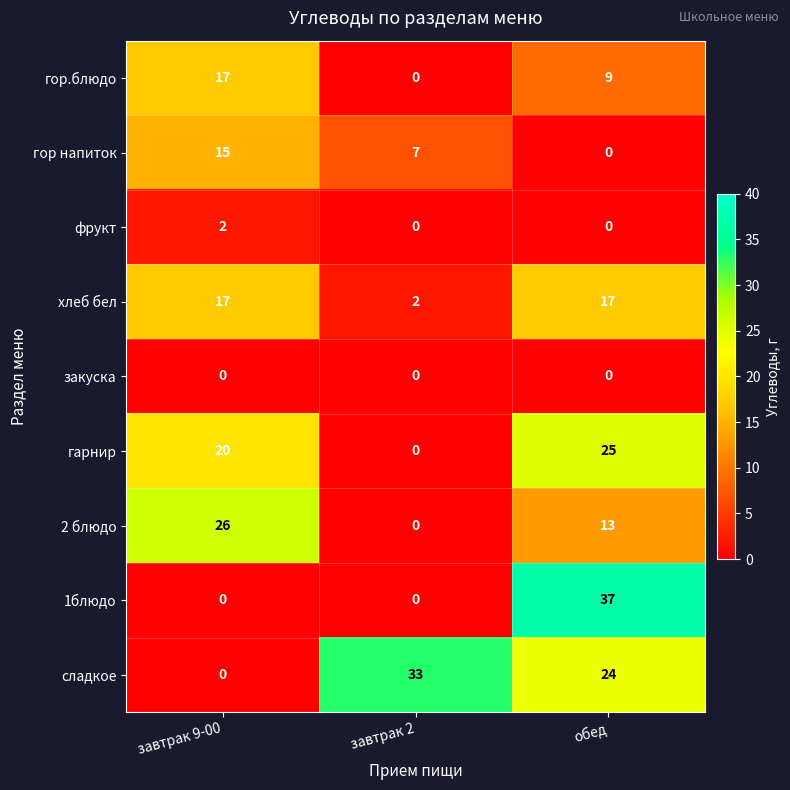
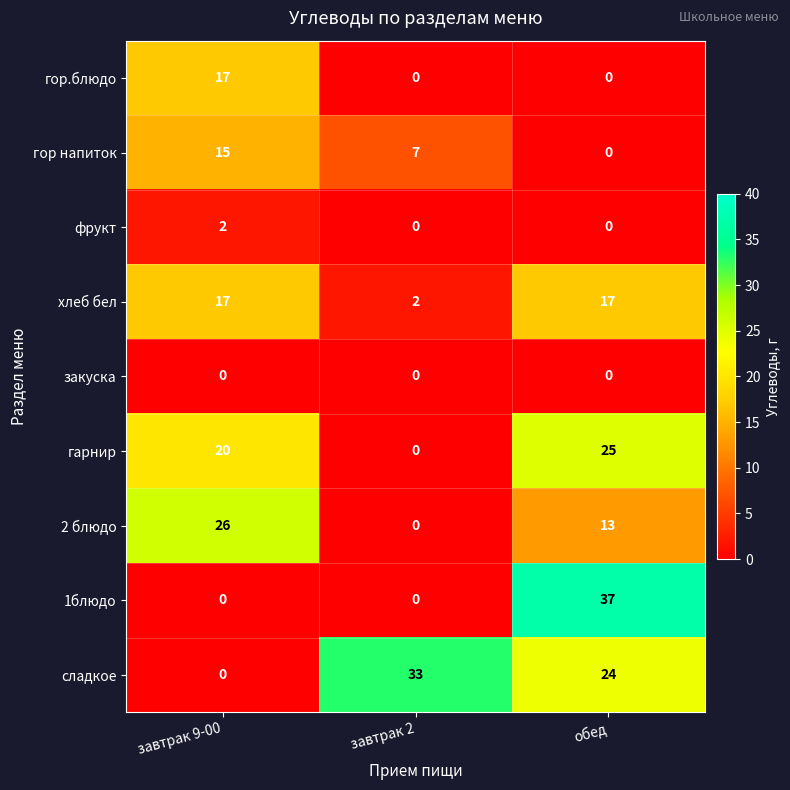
гор.блюдо, обед: 9 -> 0
